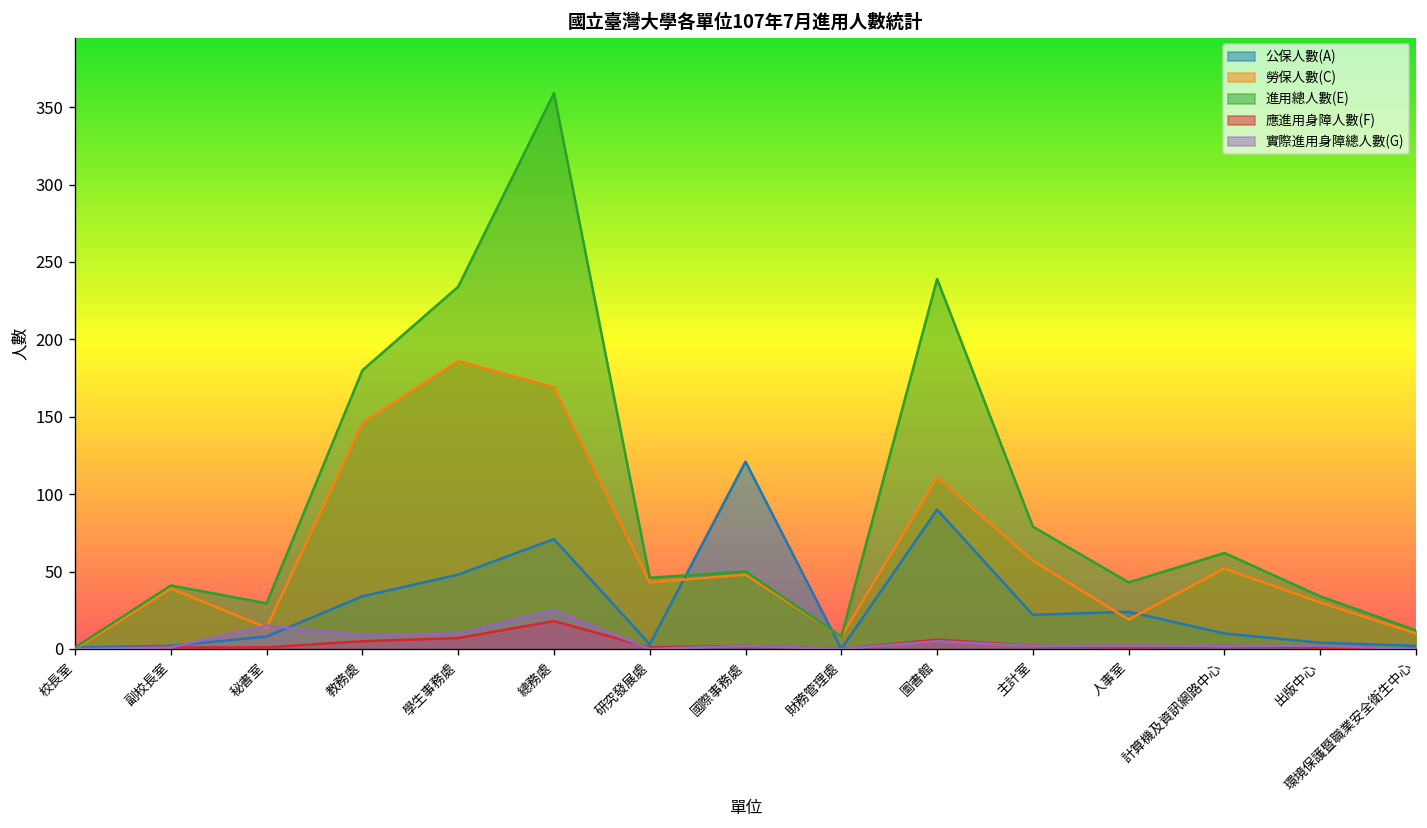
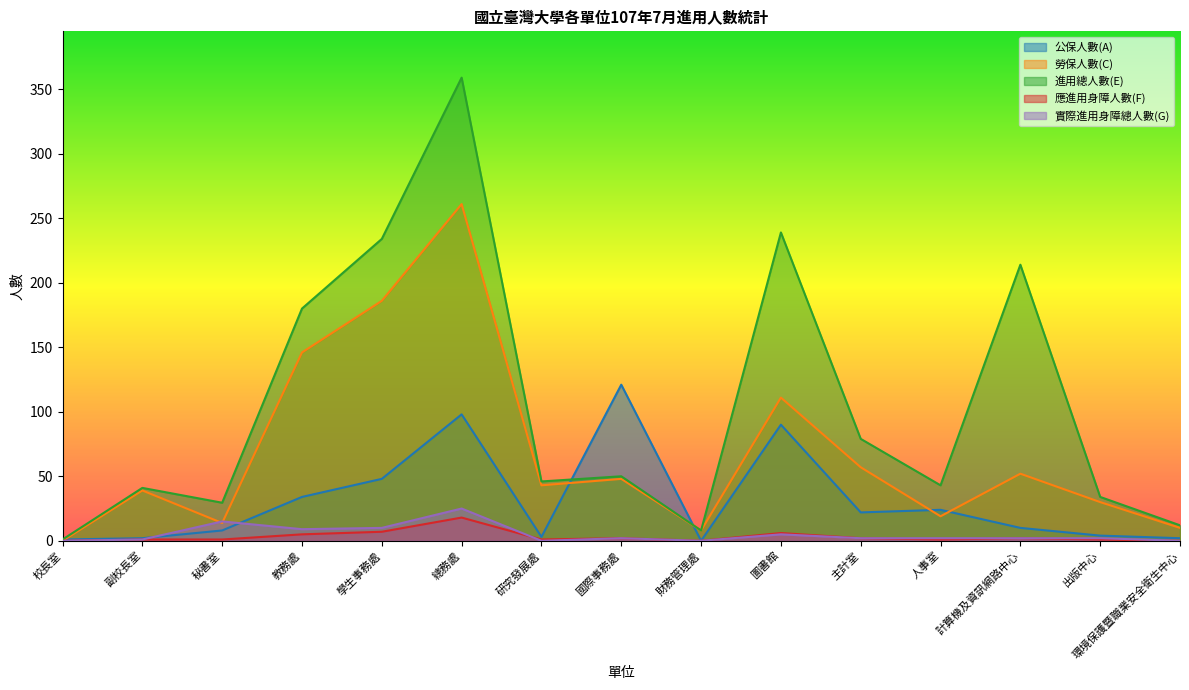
公保人數(A), 總務處: 71 -> 98
勞保人數(C), 總務處: 169 -> 261
進用總人數(E), 計算機及資訊網路中心: 62 -> 214
